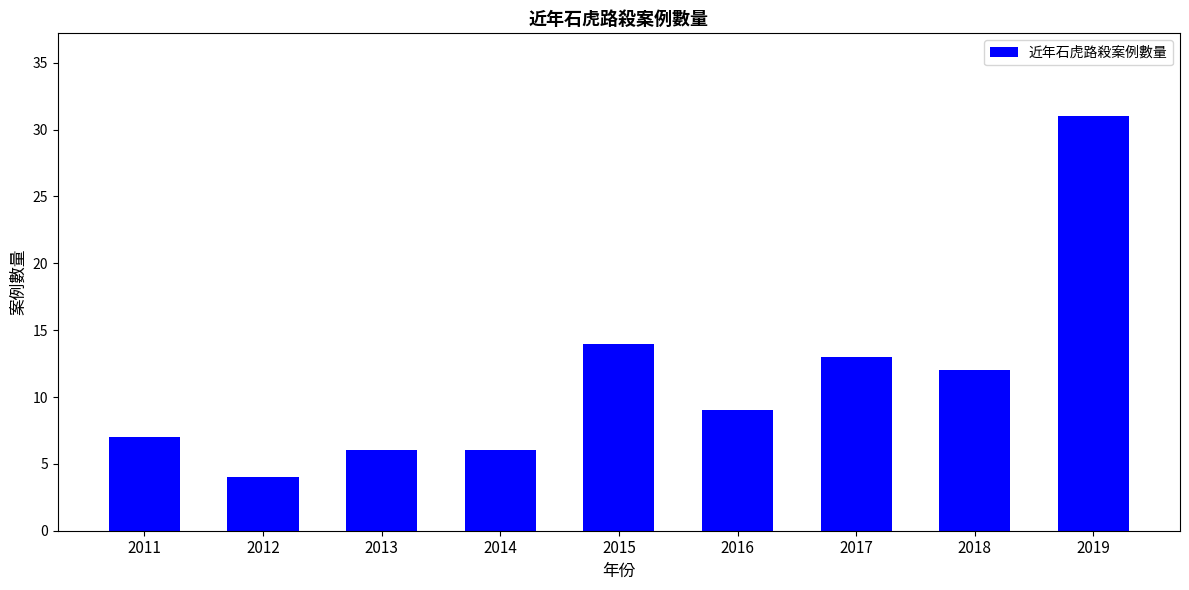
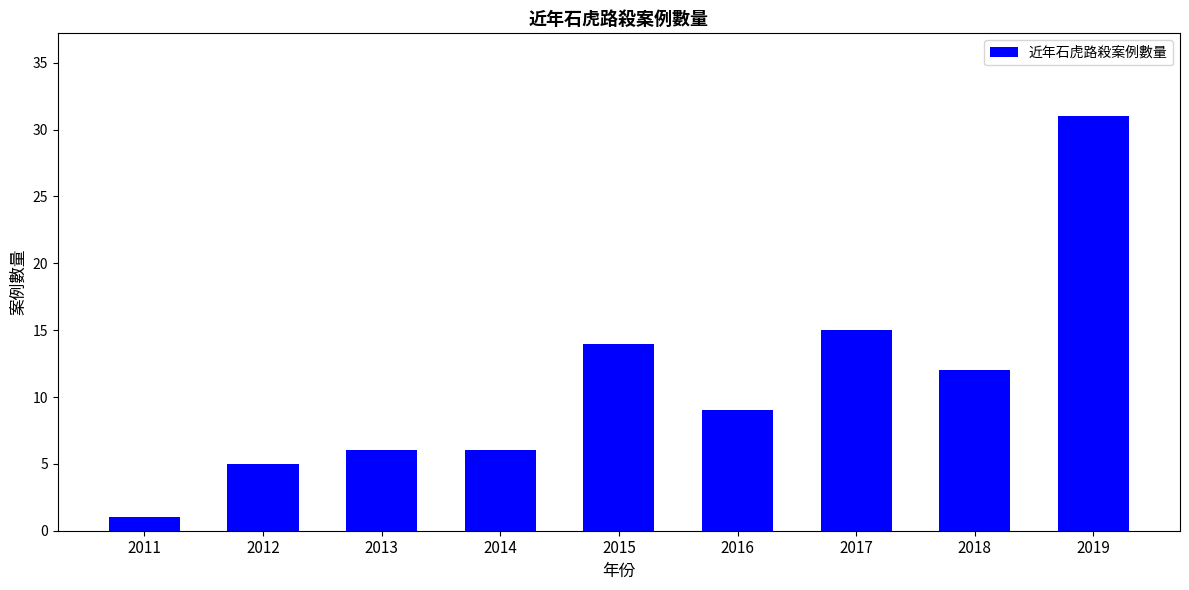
2011: 7 -> 1
2012: 4 -> 5
2017: 13 -> 15
